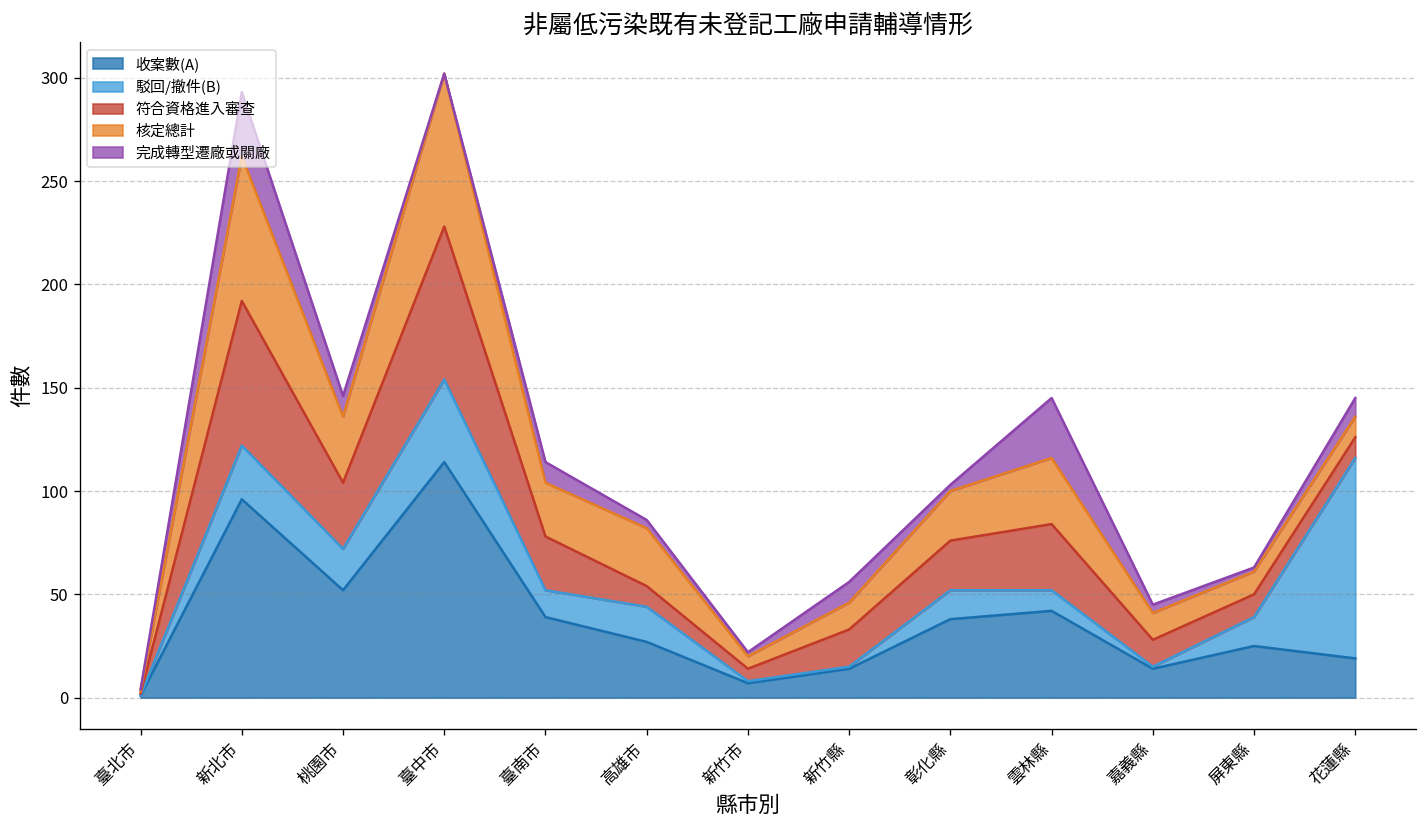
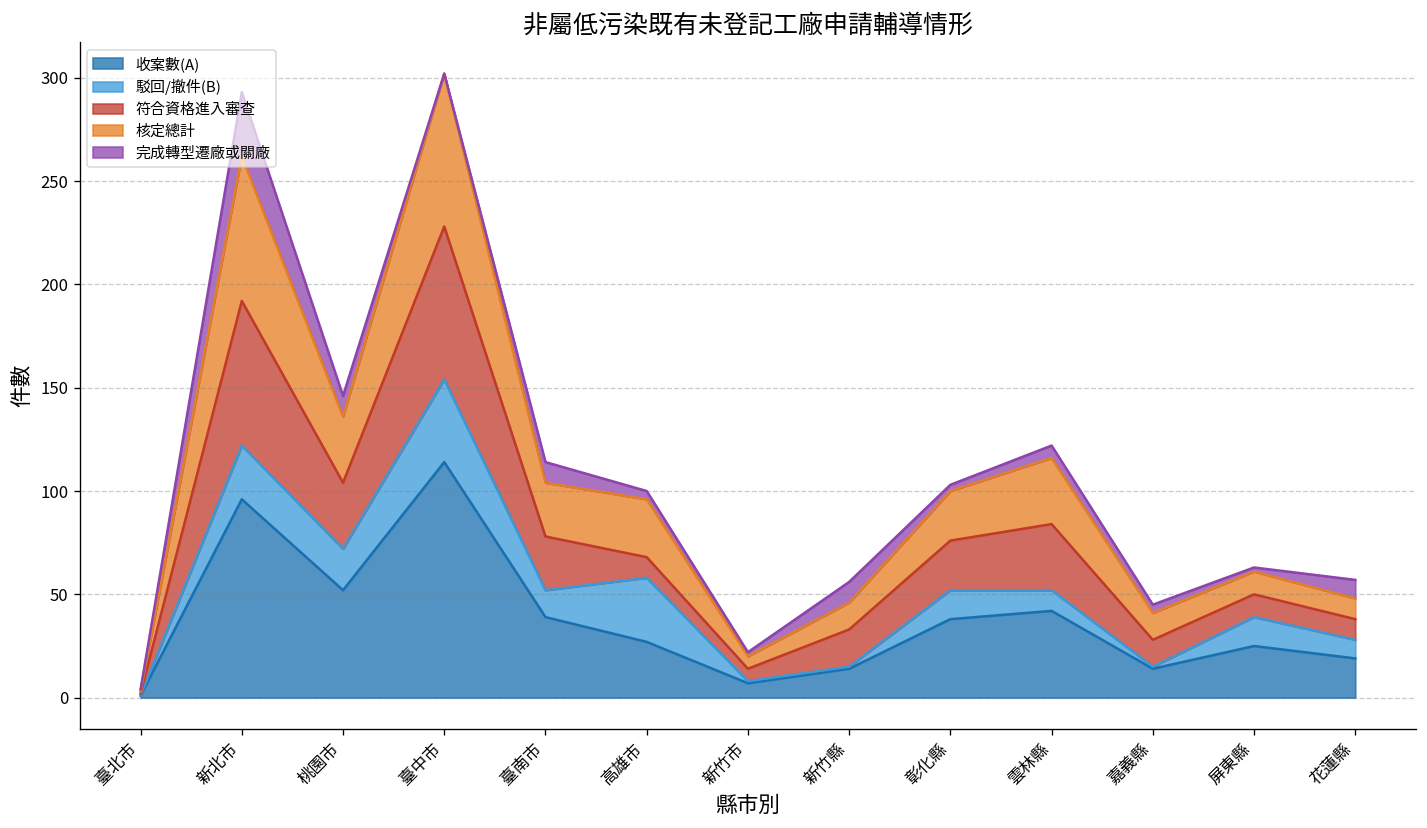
駁回/撤件(B), 高雄市: 17 -> 31
完成轉型遷廠或關廠, 雲林縣: 29 -> 6
駁回/撤件(B), 花蓮縣: 97 -> 9
